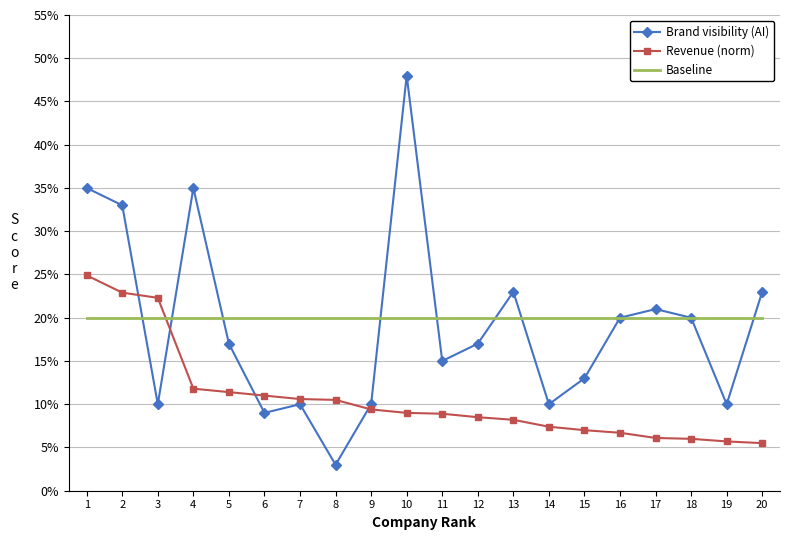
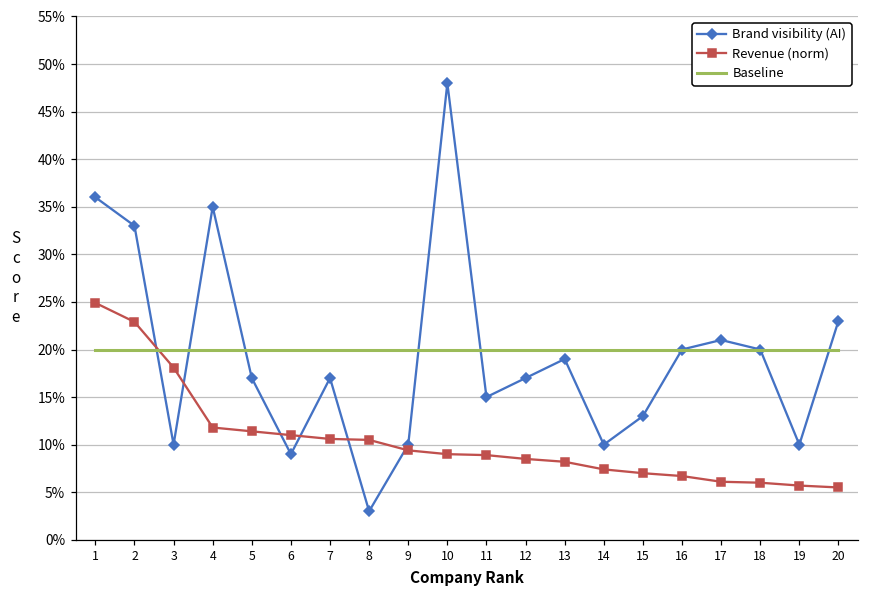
Brand visibility (AI), 1: 35% -> 36%
Revenue (norm), 3: 22% -> 18%
Brand visibility (AI), 7: 10% -> 17%
Brand visibility (AI), 13: 23% -> 19%
